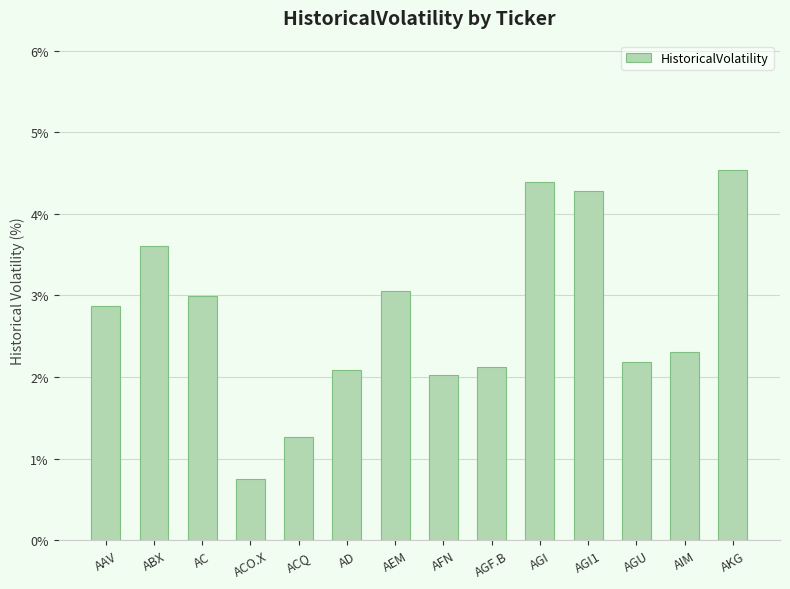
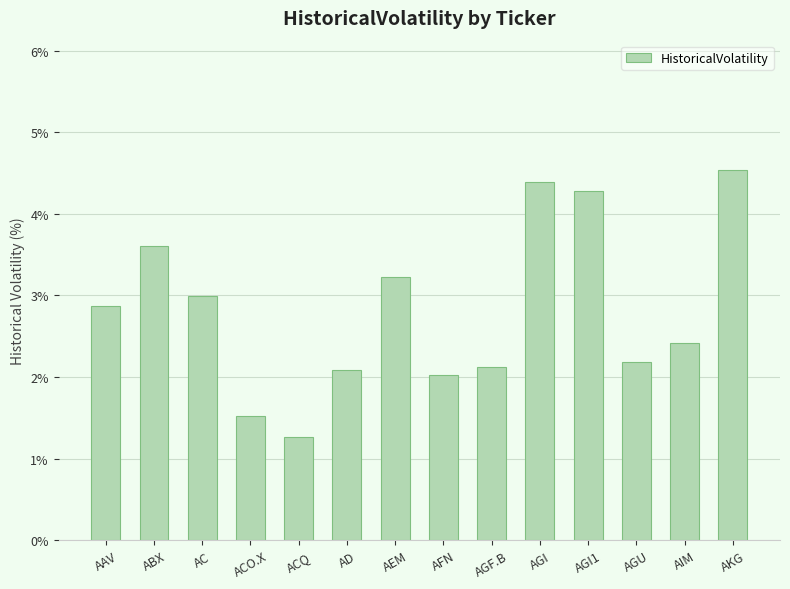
ACO.X: 0.8% -> 1.5%
AEM: 3.1% -> 3.2%
AIM: 2.3% -> 2.4%
